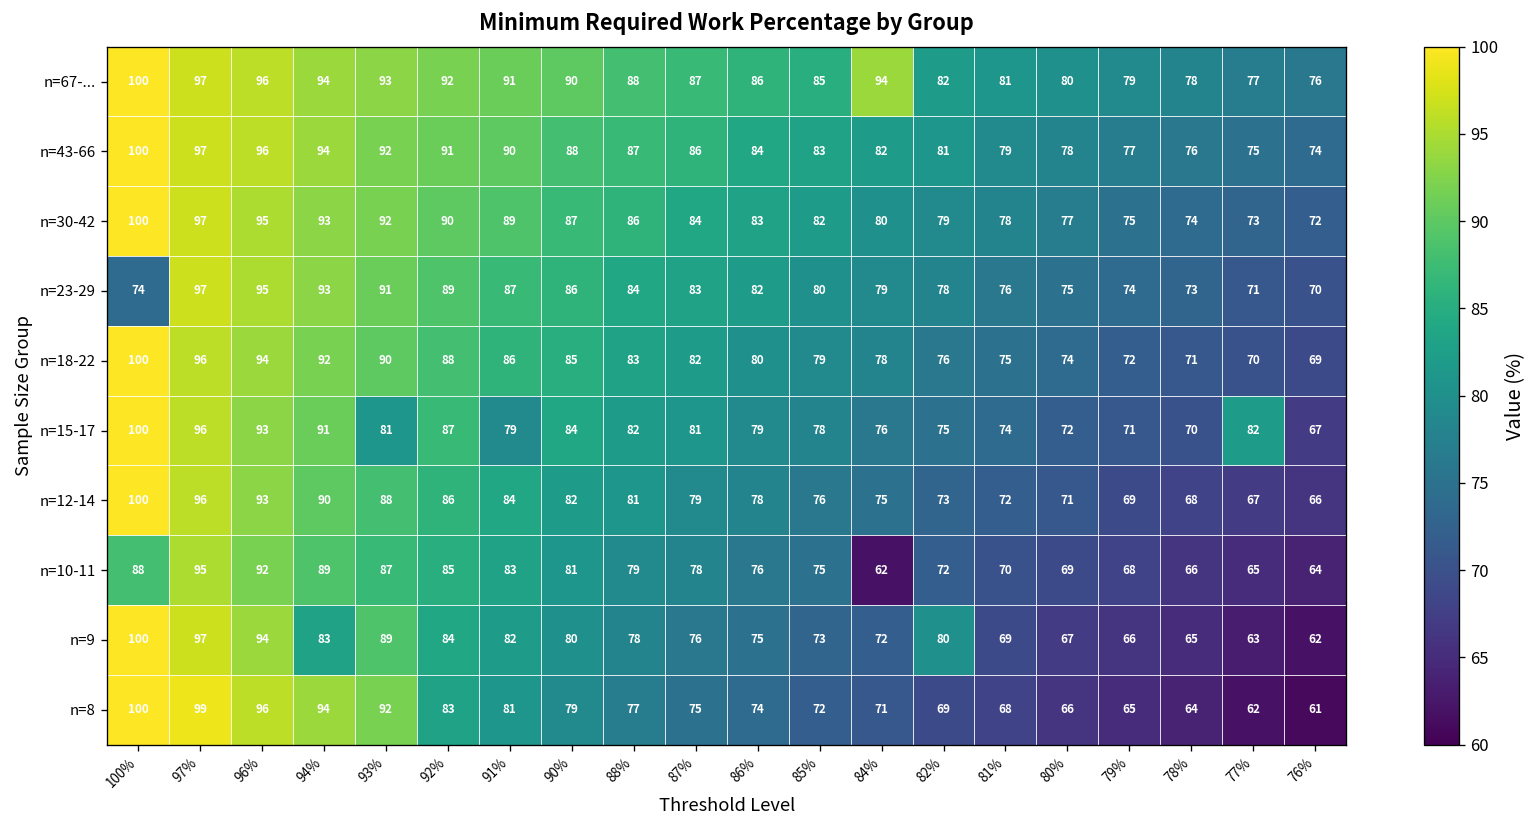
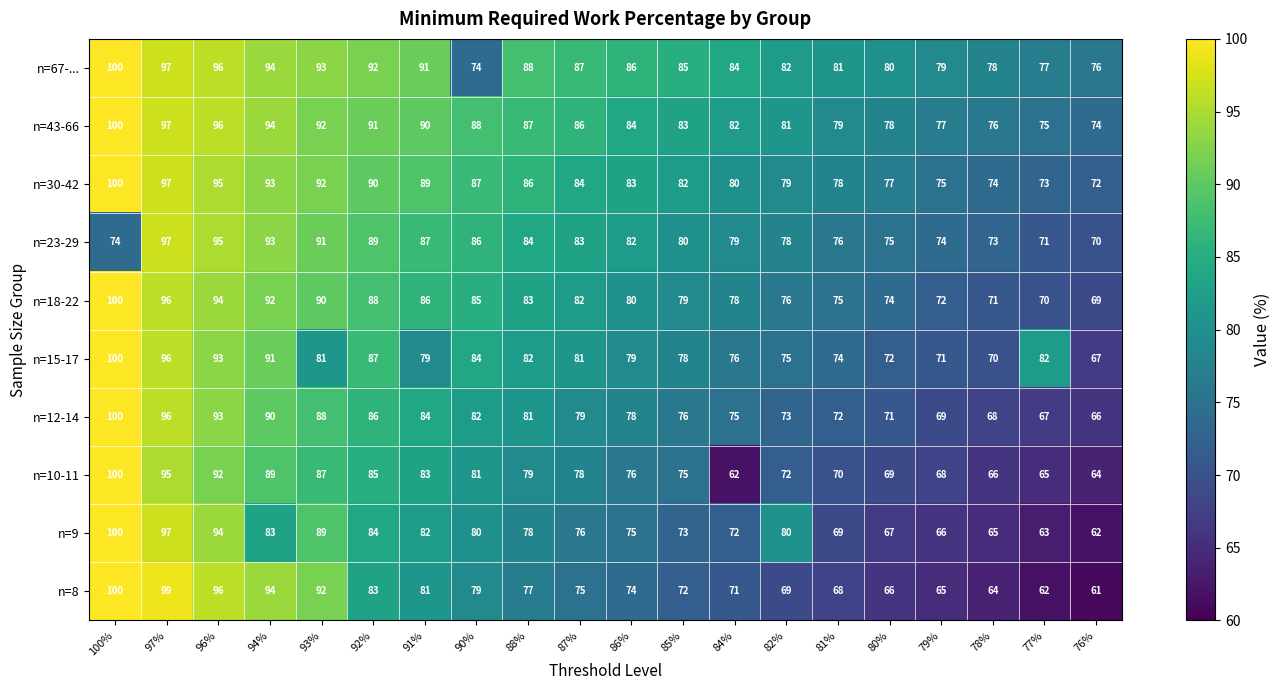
n=67-..., 90%: 90 -> 74
n=67-..., 84%: 94 -> 84
n=10-11, 100%: 88 -> 100
